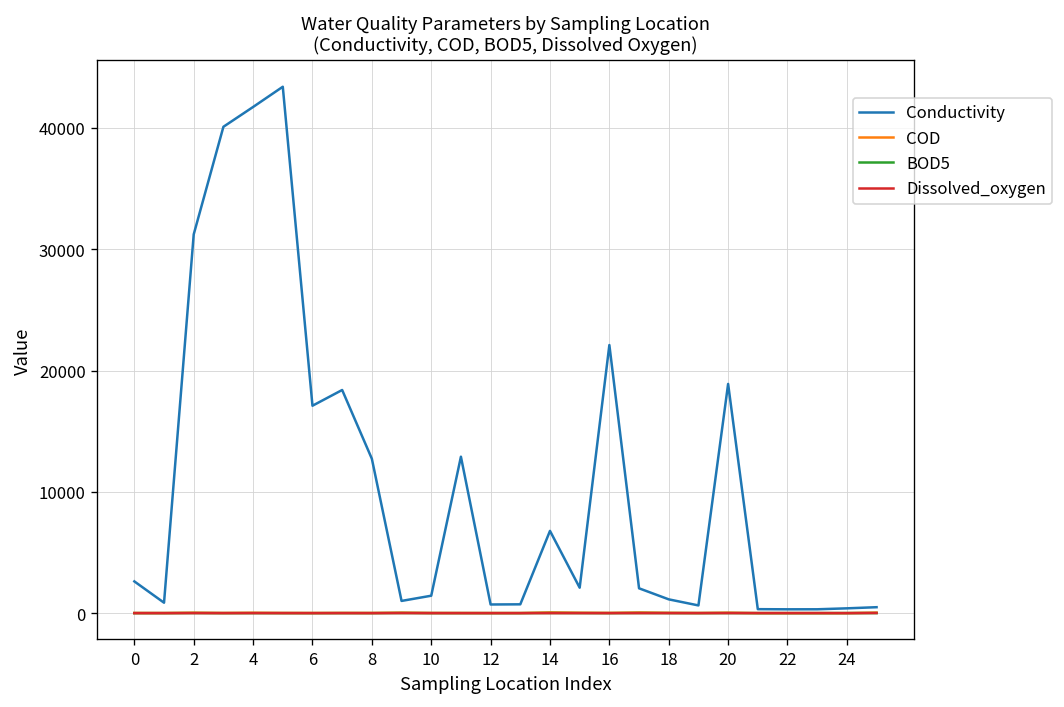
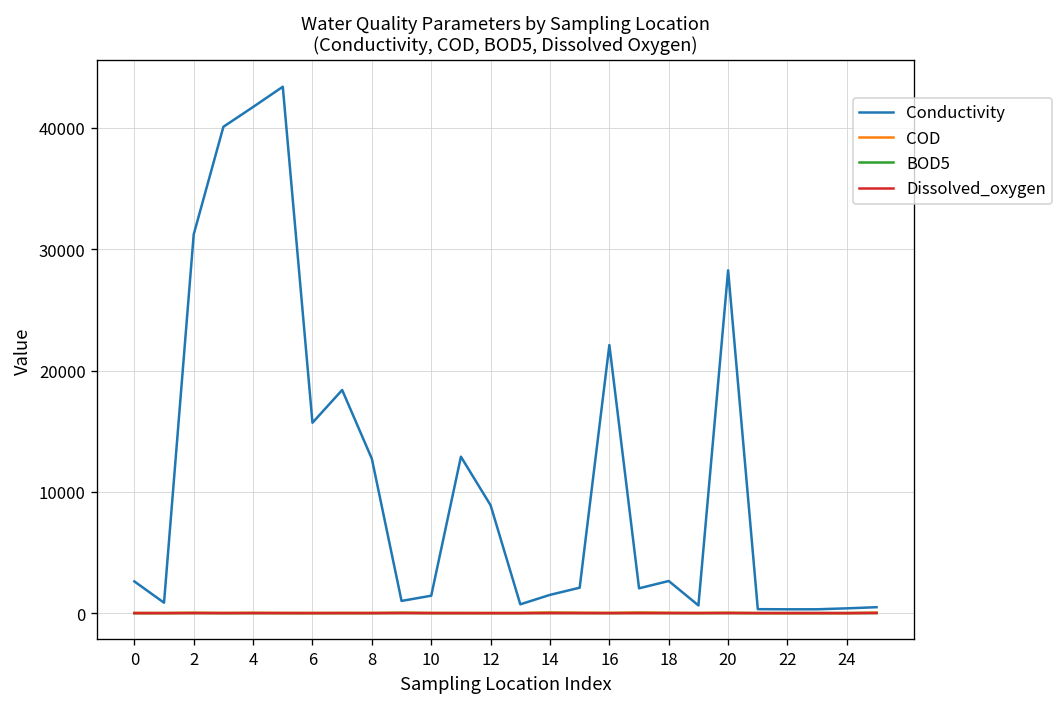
Conductivity, 6: 17100 -> 15700
Conductivity, 12: 700 -> 8900
Conductivity, 14: 6800 -> 1500
Conductivity, 18: 1100 -> 2700
Conductivity, 20: 18900 -> 28300
